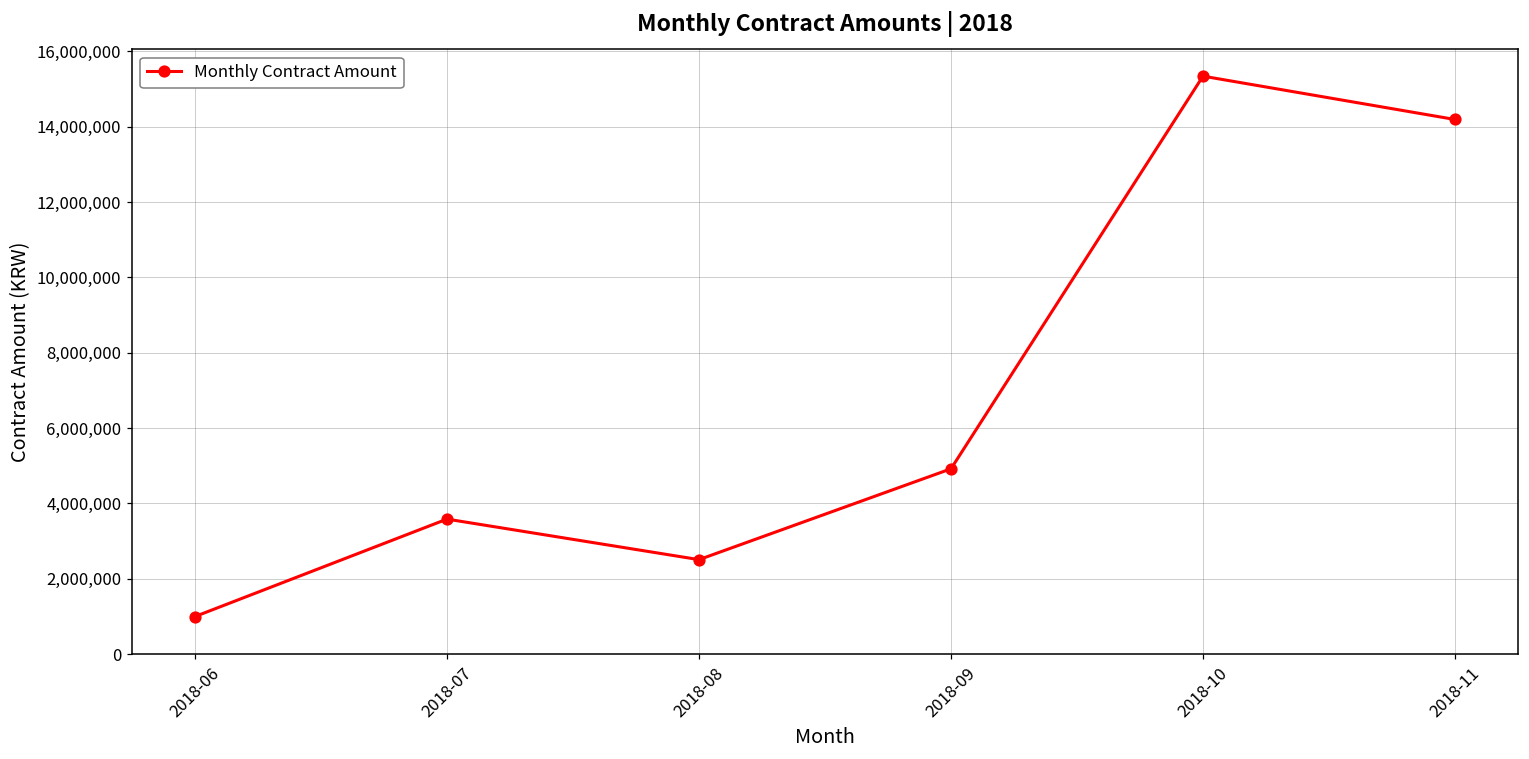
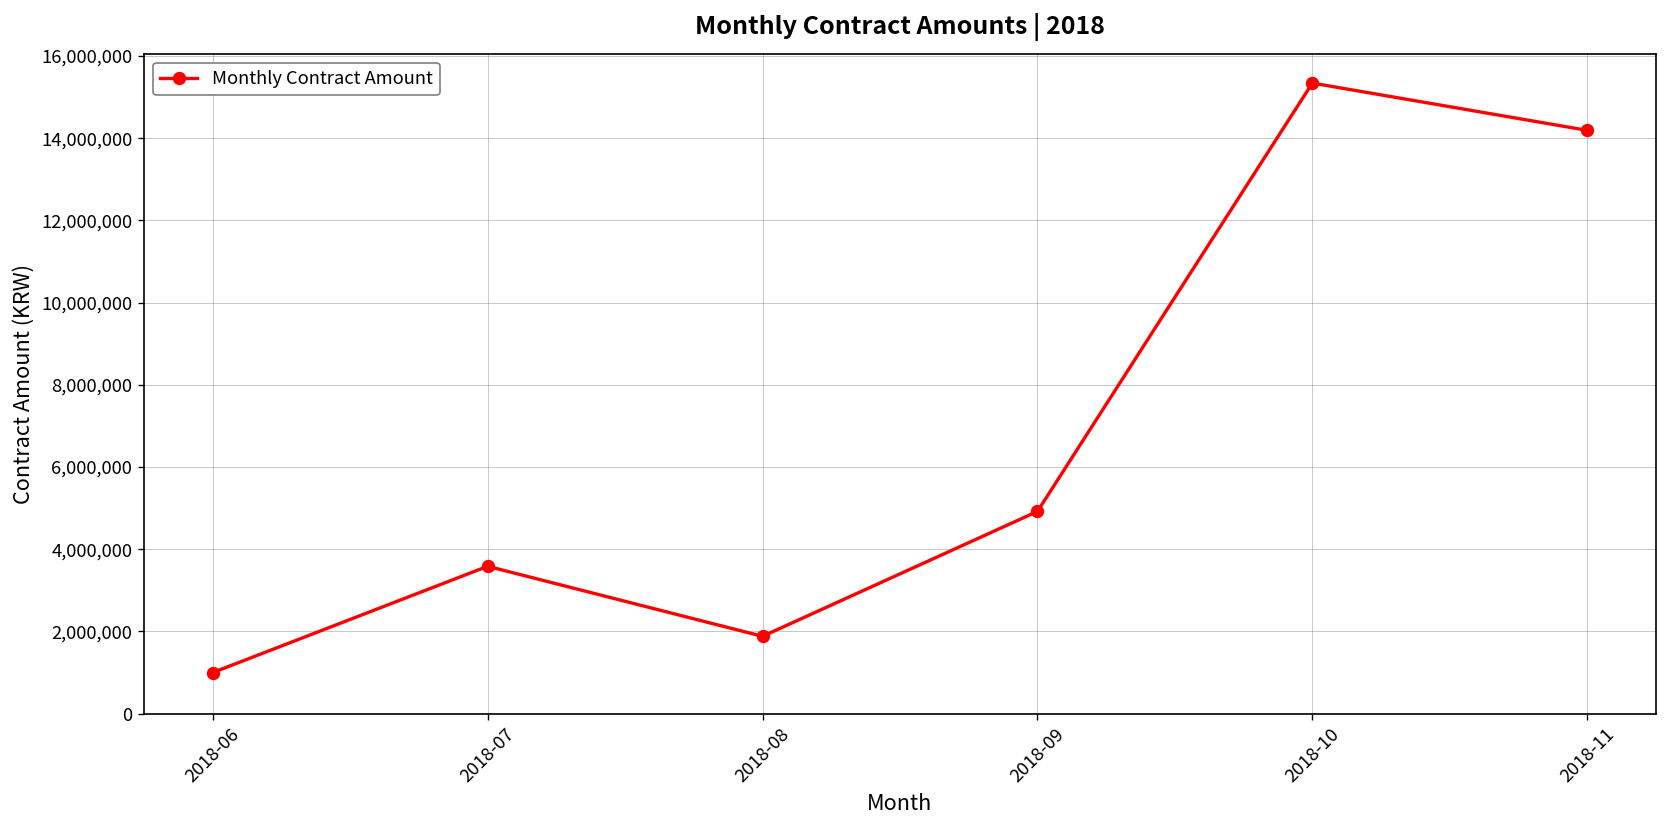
2018-08: 2,500,000 -> 1,900,000
